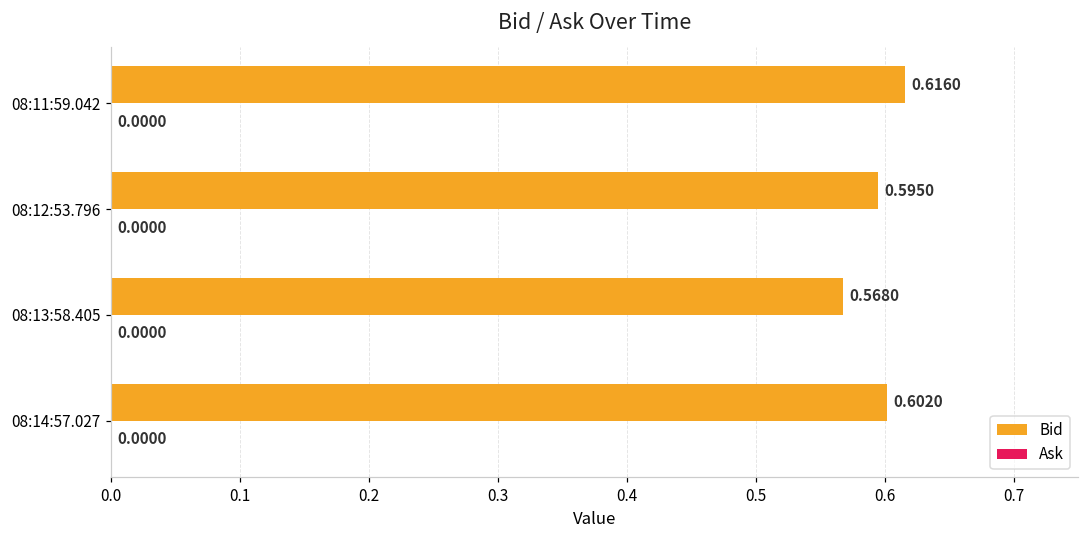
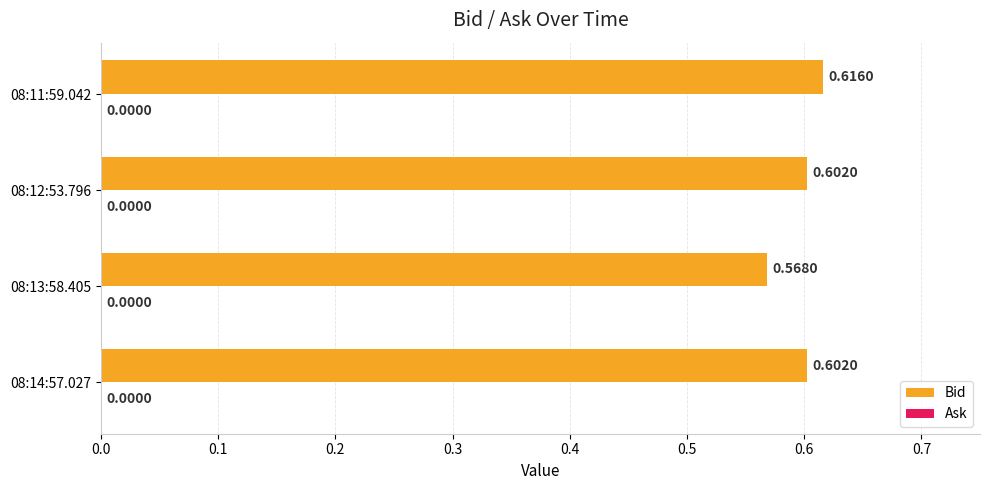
Bid, 08:12:53.796: 0.5950 -> 0.6020
